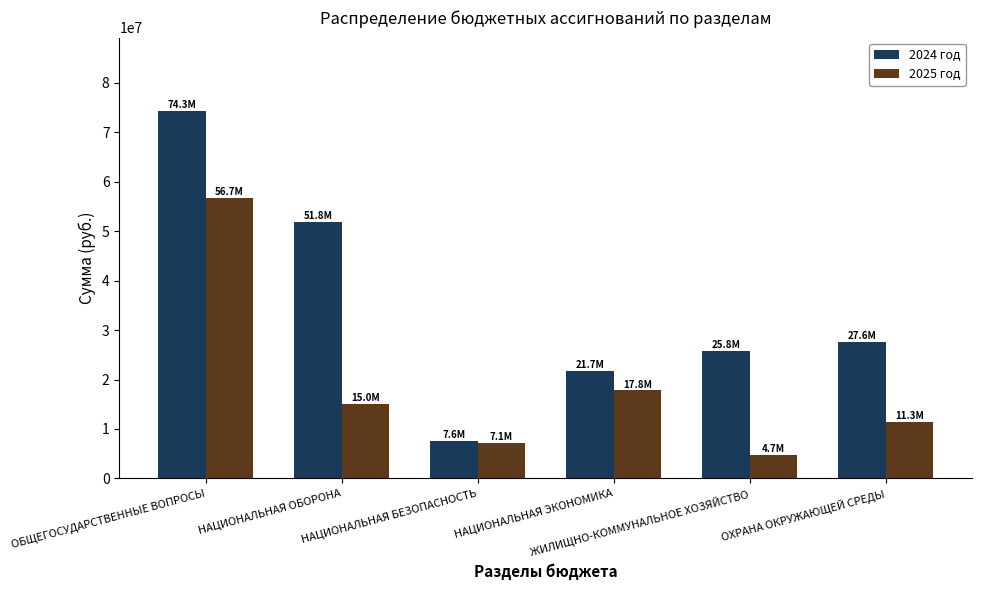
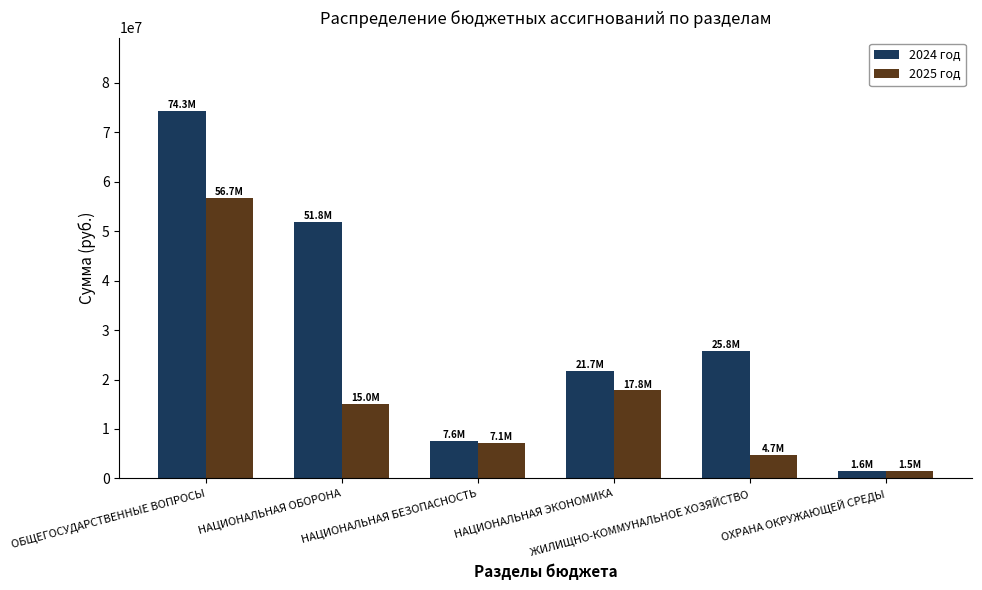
2024 год, ОХРАНА ОКРУЖАЮЩЕЙ СРЕДЫ: 27.6M -> 1.6M
2025 год, ОХРАНА ОКРУЖАЮЩЕЙ СРЕДЫ: 11.3M -> 1.5M
